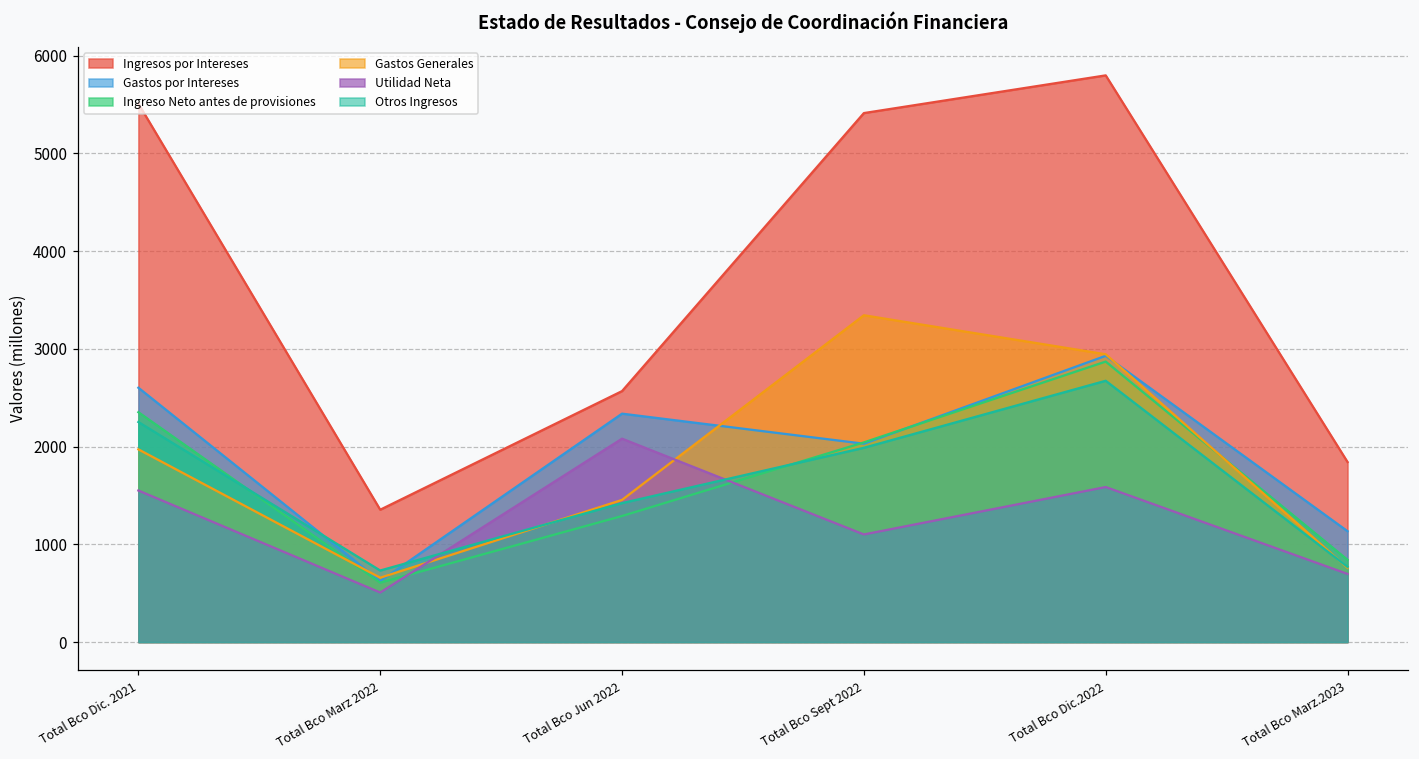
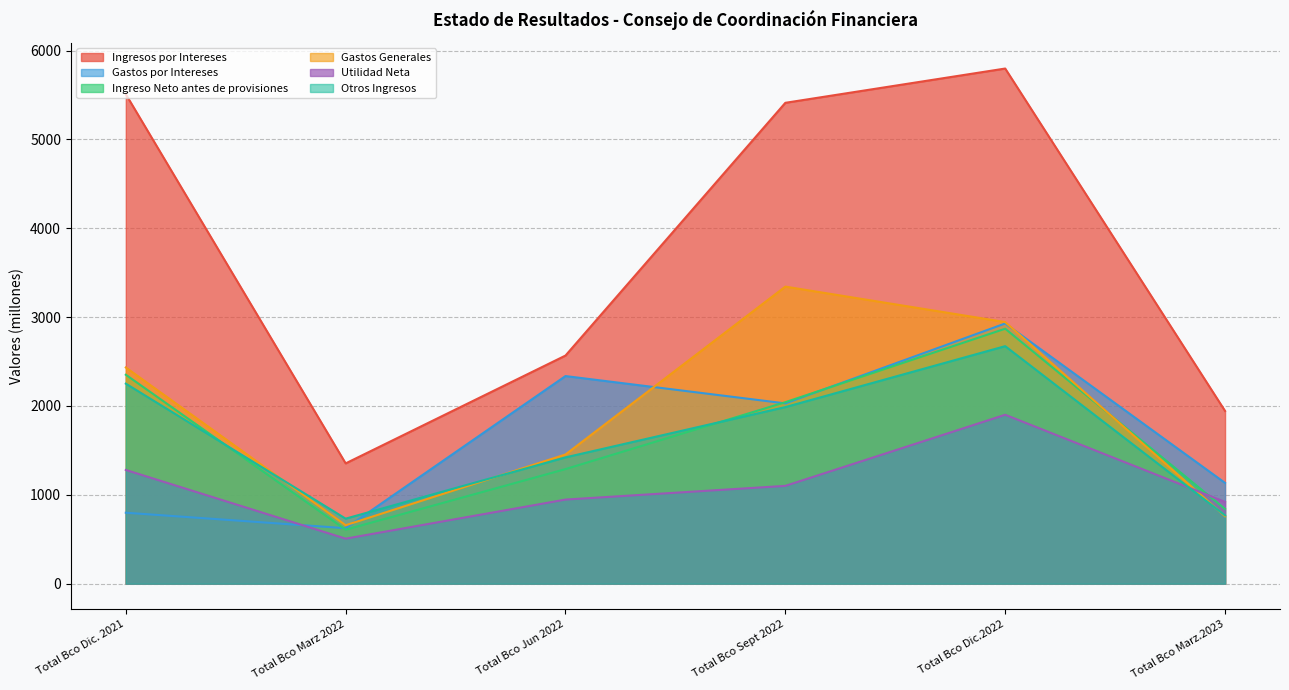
Gastos por Intereses, Total Bco Dic. 2021: 2600 -> 800
Gastos Generales, Total Bco Dic. 2021: 2000 -> 2400
Utilidad Neta, Total Bco Dic. 2021: 1600 -> 1300
Utilidad Neta, Total Bco Jun 2022: 2100 -> 900
Utilidad Neta, Total Bco Dic.2022: 1600 -> 1900
Ingresos por Intereses, Total Bco Marz.2023: 1800 -> 1900
Utilidad Neta, Total Bco Marz.2023: 700 -> 900
